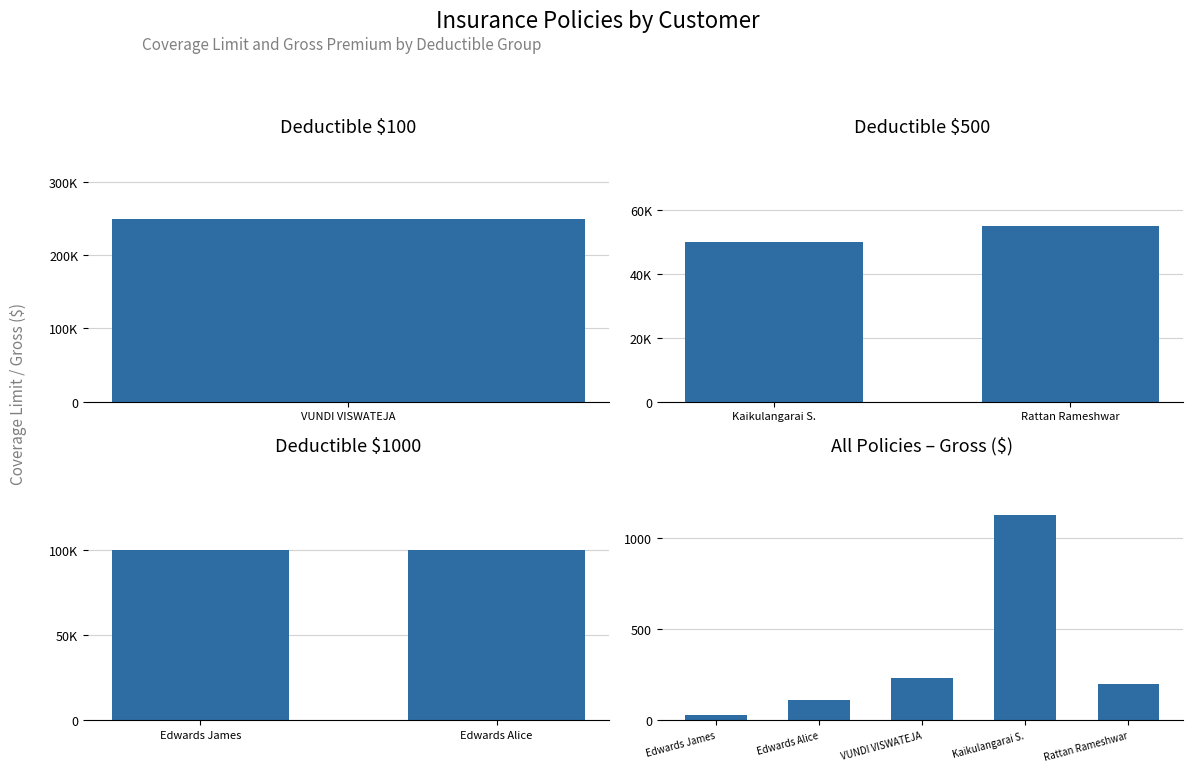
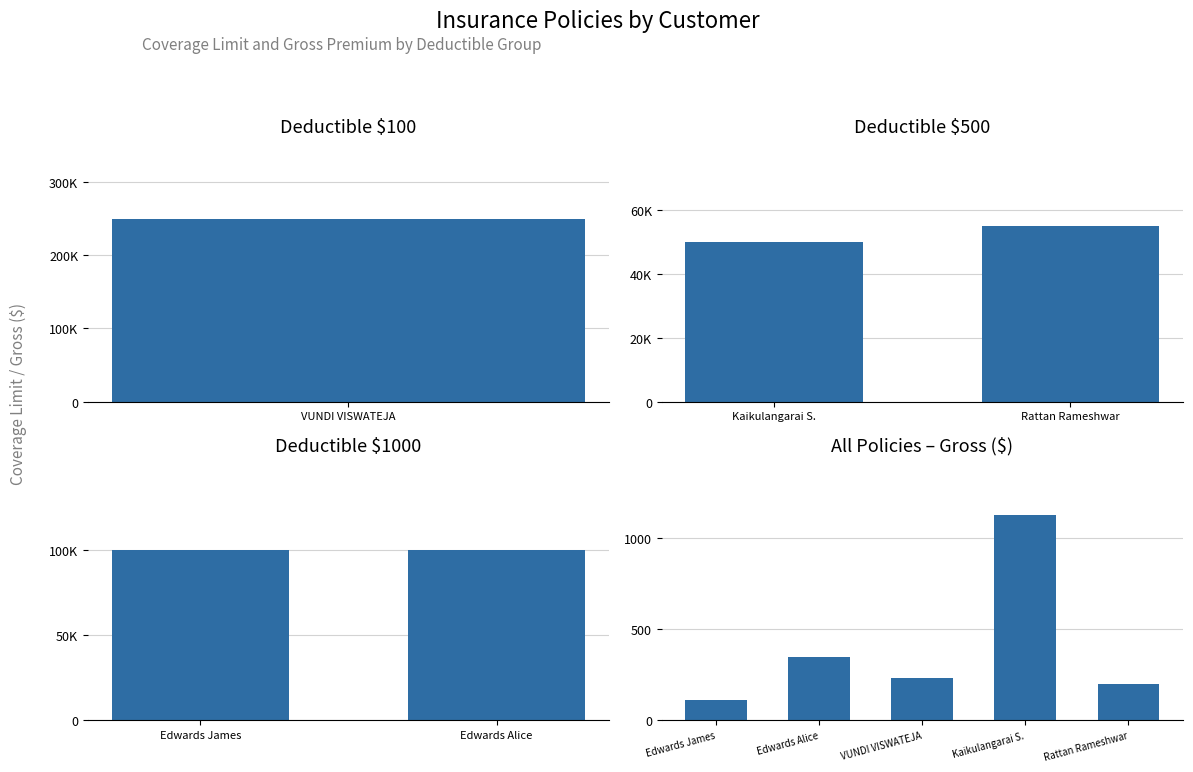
All Policies – Gross ($), Edwards James: 30 -> 110
All Policies – Gross ($), Edwards Alice: 110 -> 350
